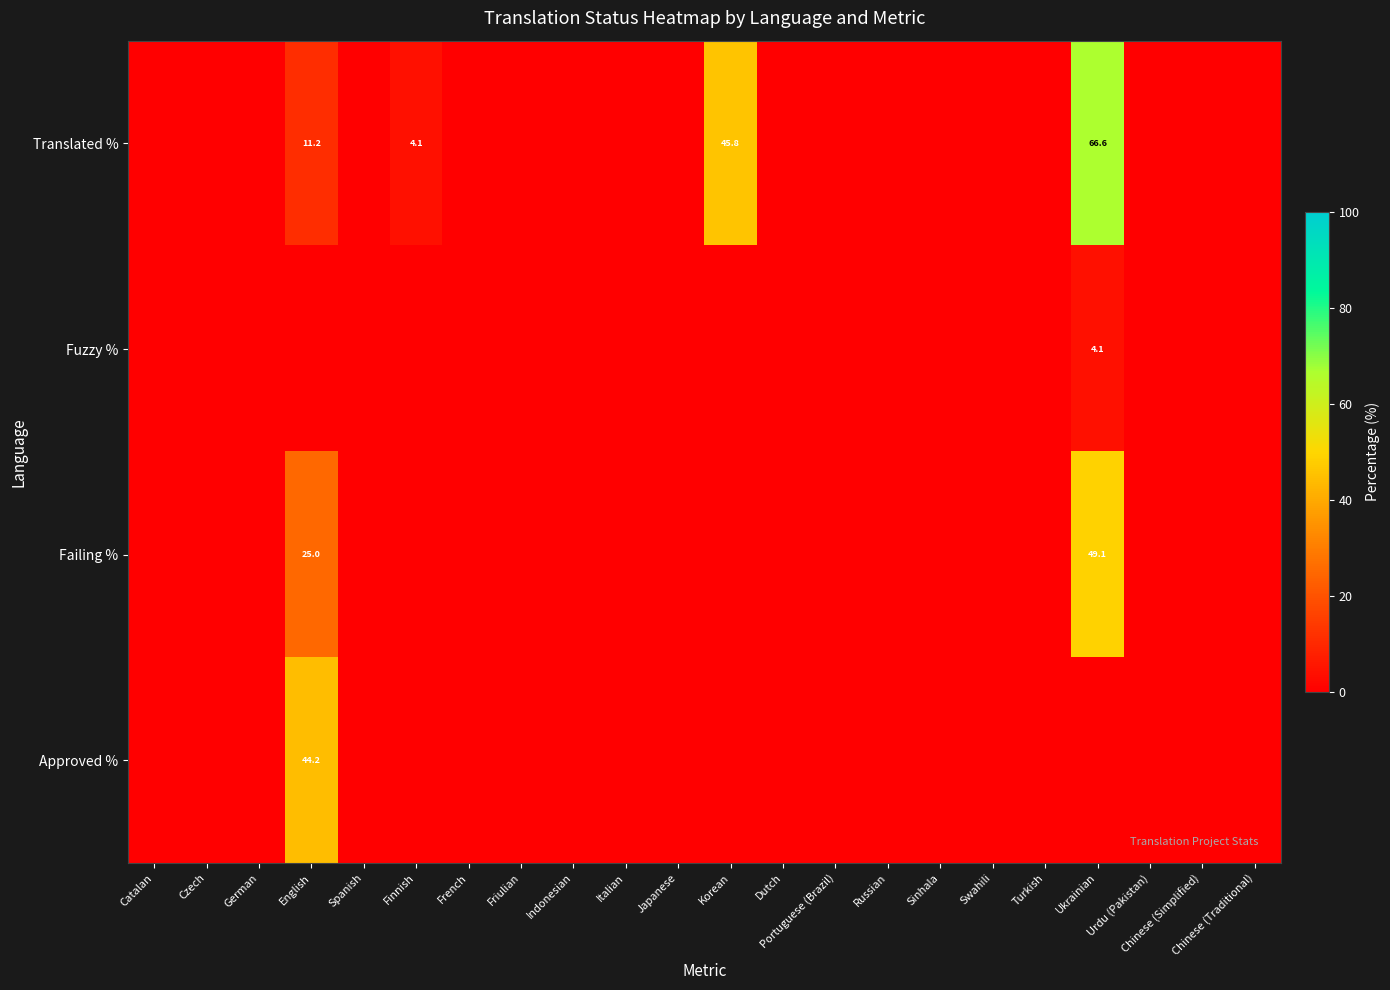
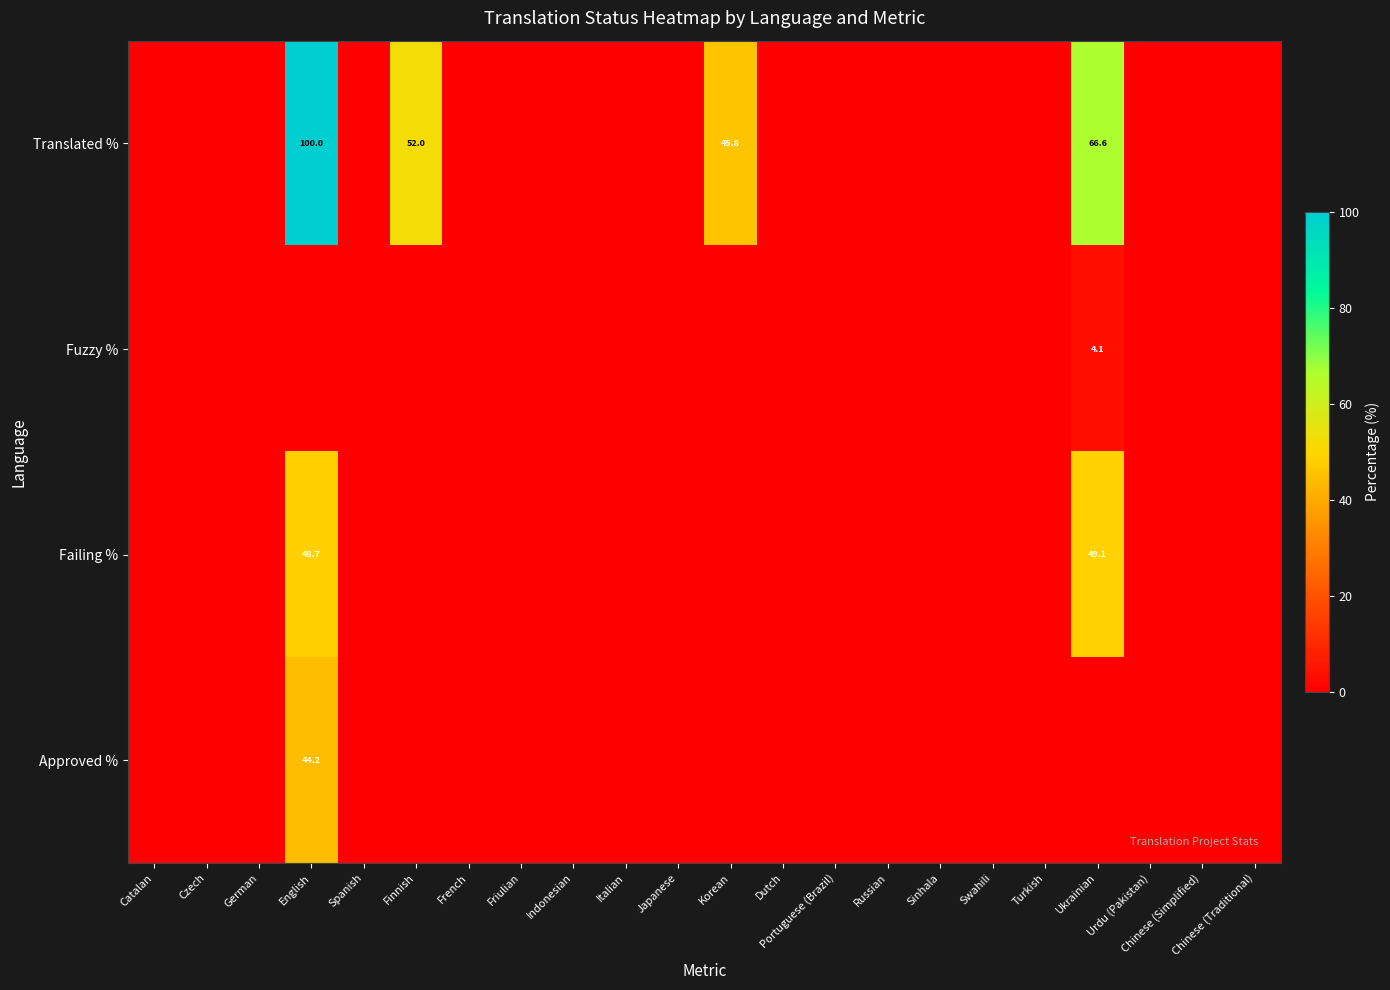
Translated %, English: 11.2 -> 100.0
Translated %, Finnish: 4.1 -> 52.0
Failing %, English: 25.0 -> 48.7
